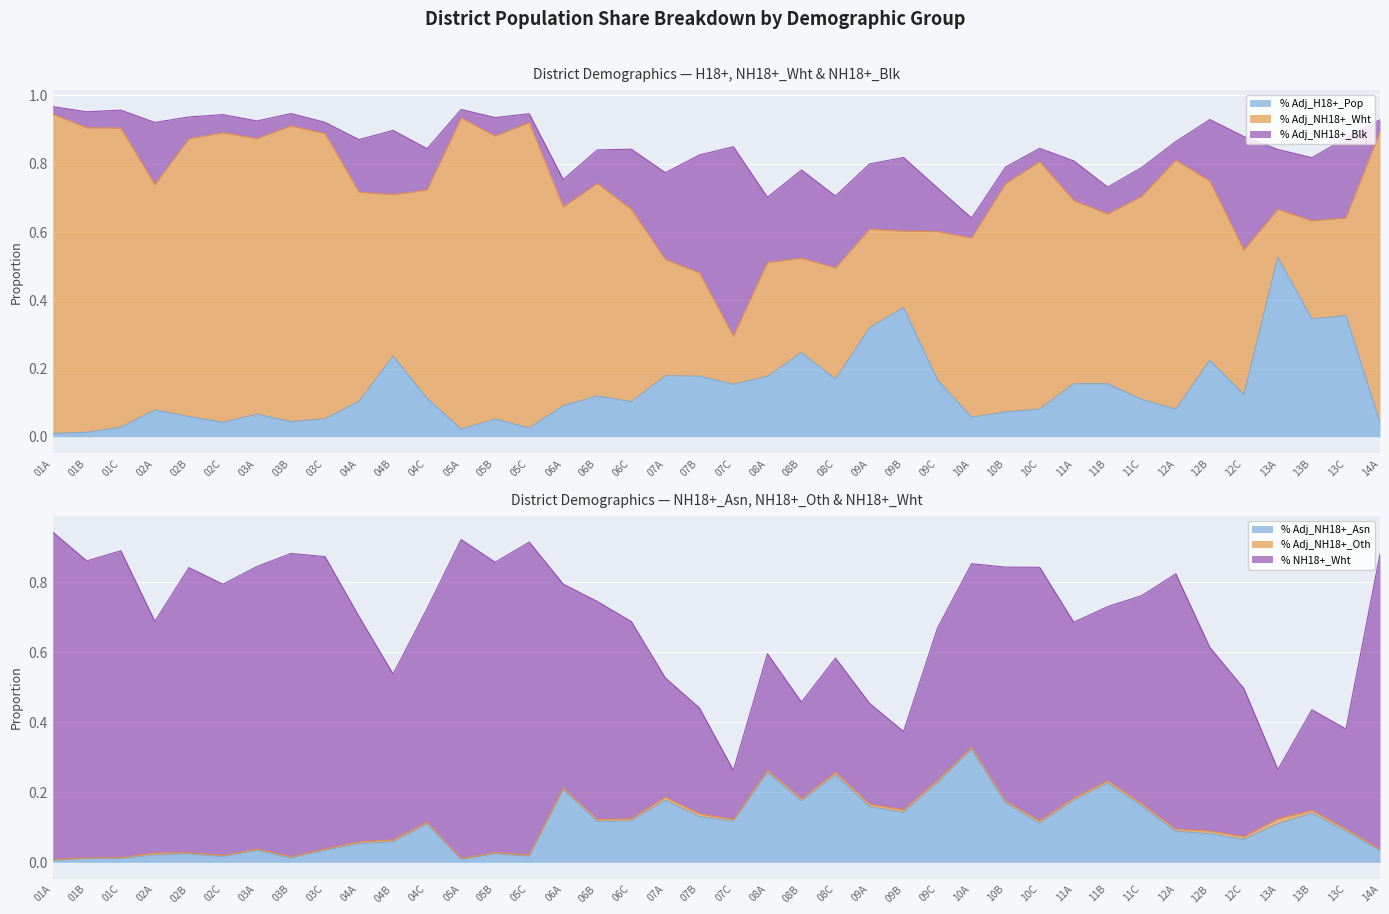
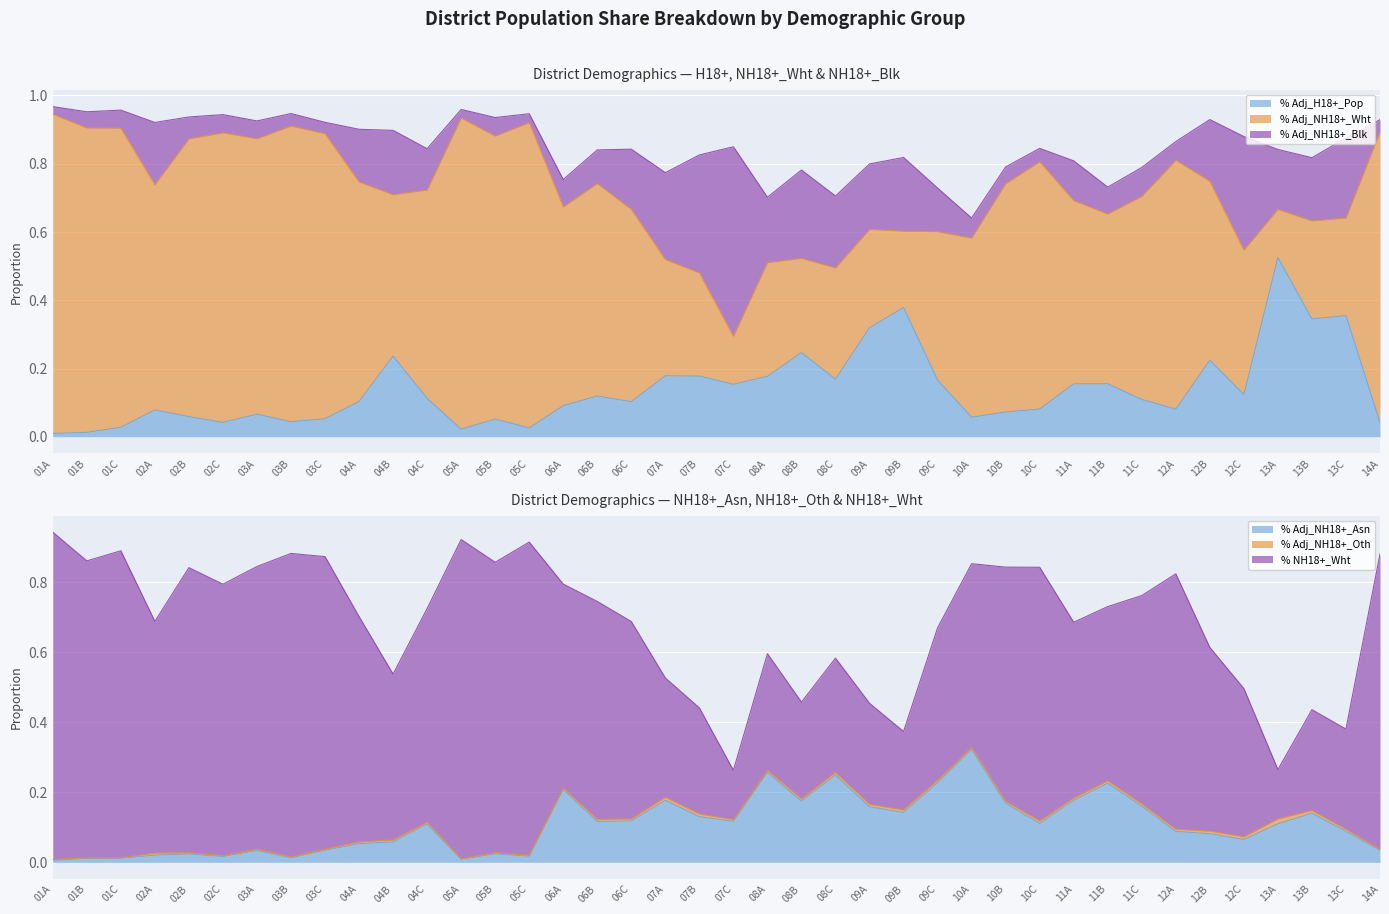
District Demographics — H18+, NH18+_Wht & NH18+_Blk, % Adj_NH18+_Wht, 04A: 0.61 -> 0.64
